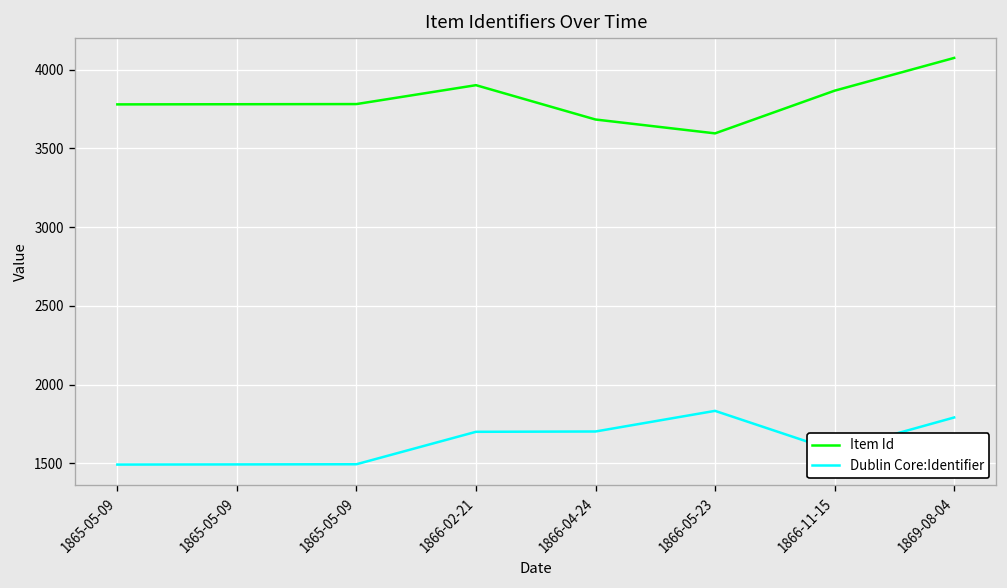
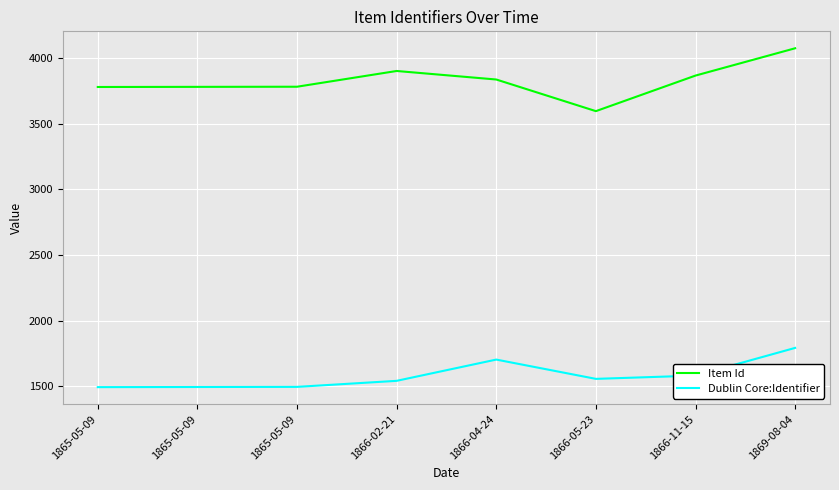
Dublin Core:Identifier, 1866-02-21: 1700 -> 1540
Item Id, 1866-04-24: 3680 -> 3840
Dublin Core:Identifier, 1866-05-23: 1830 -> 1560
